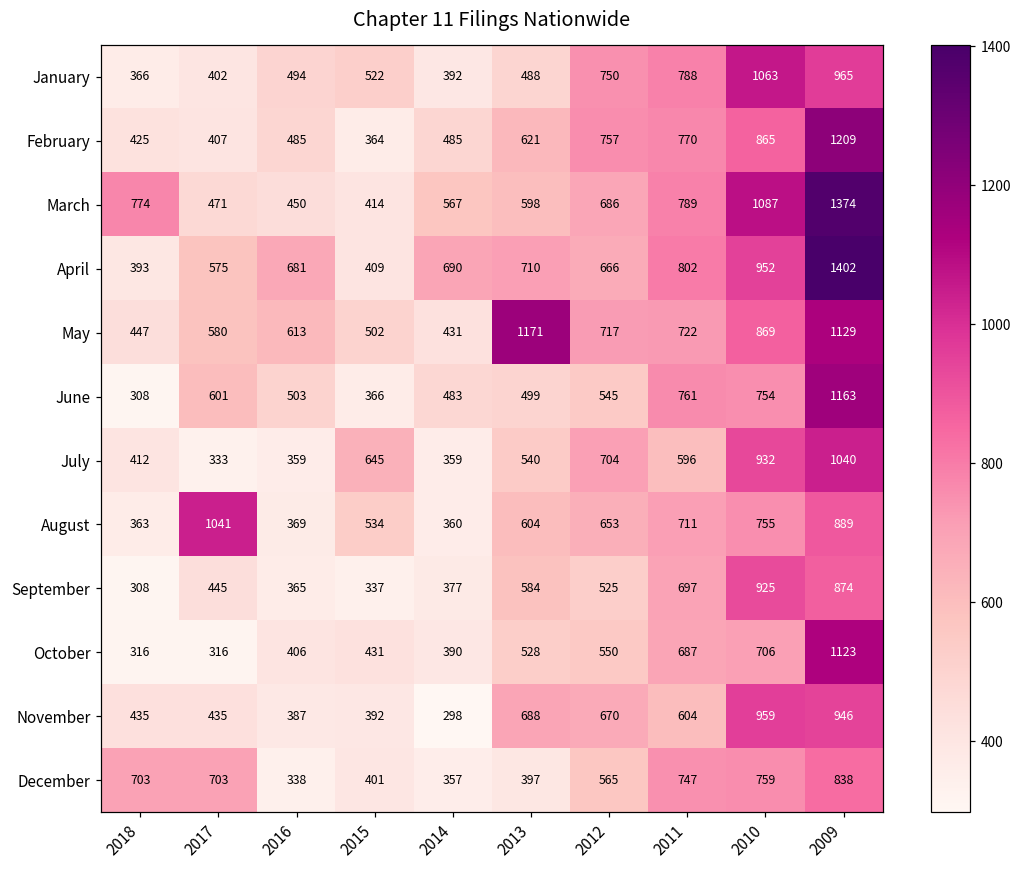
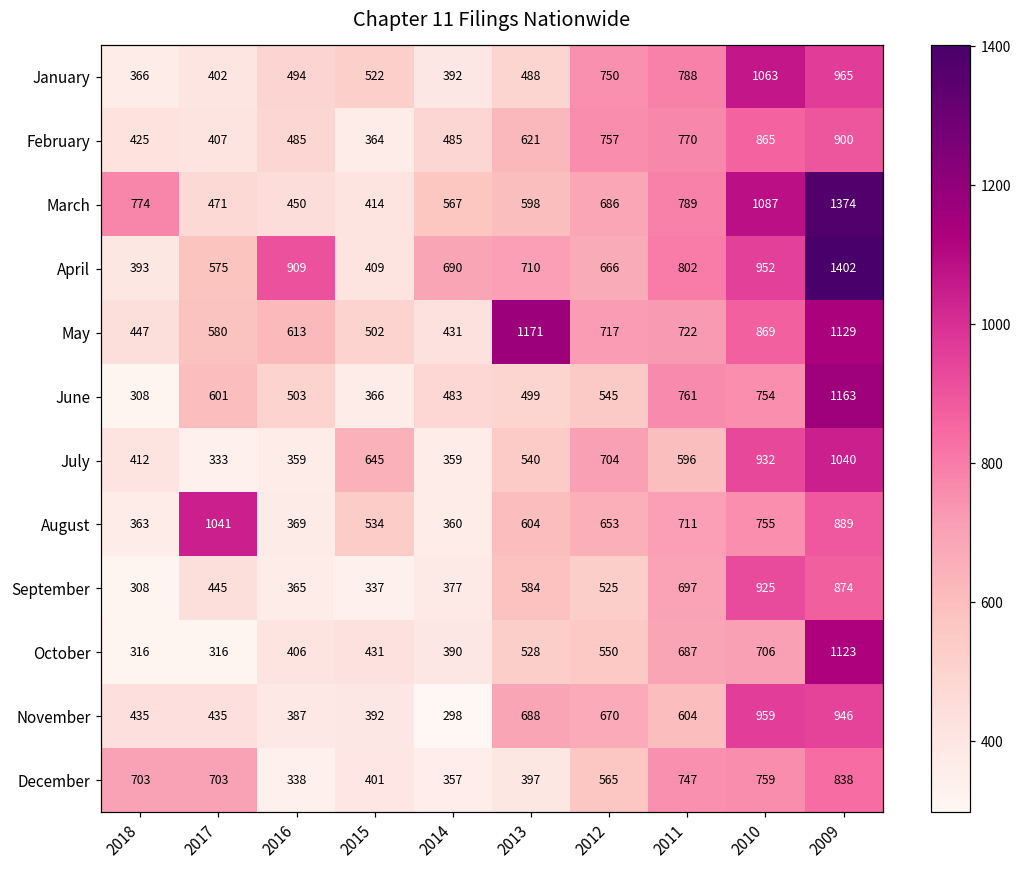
February, 2009: 1209 -> 900
April, 2016: 681 -> 909
